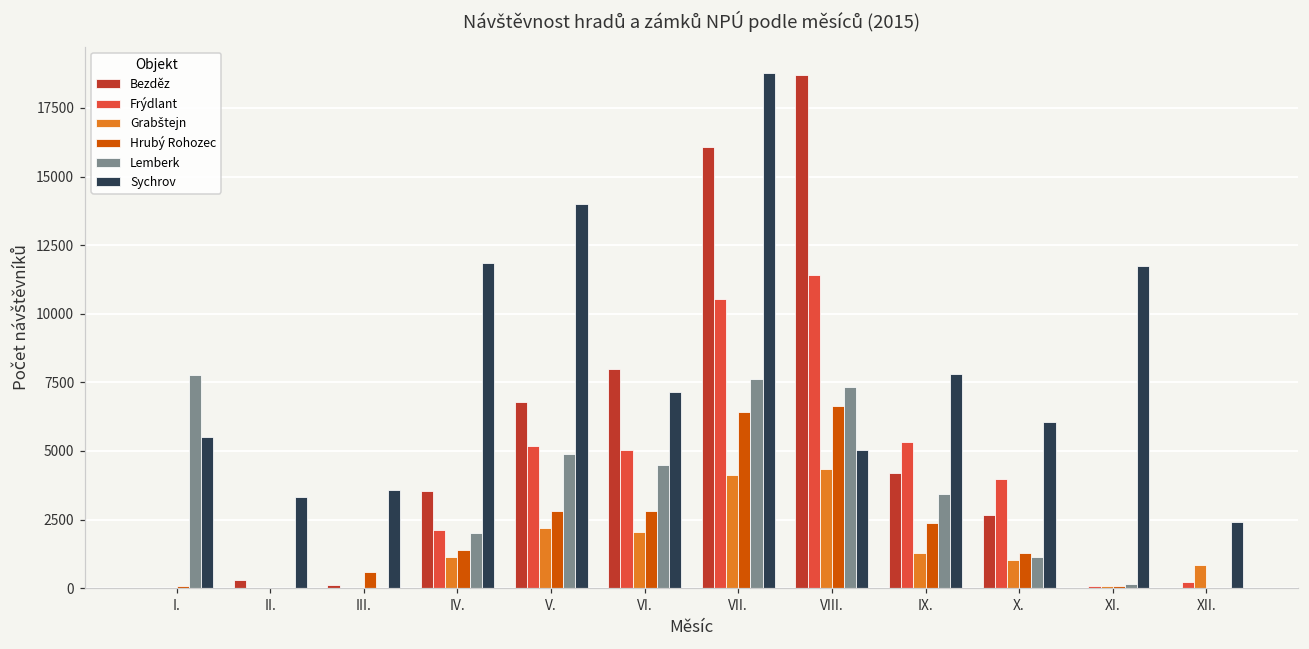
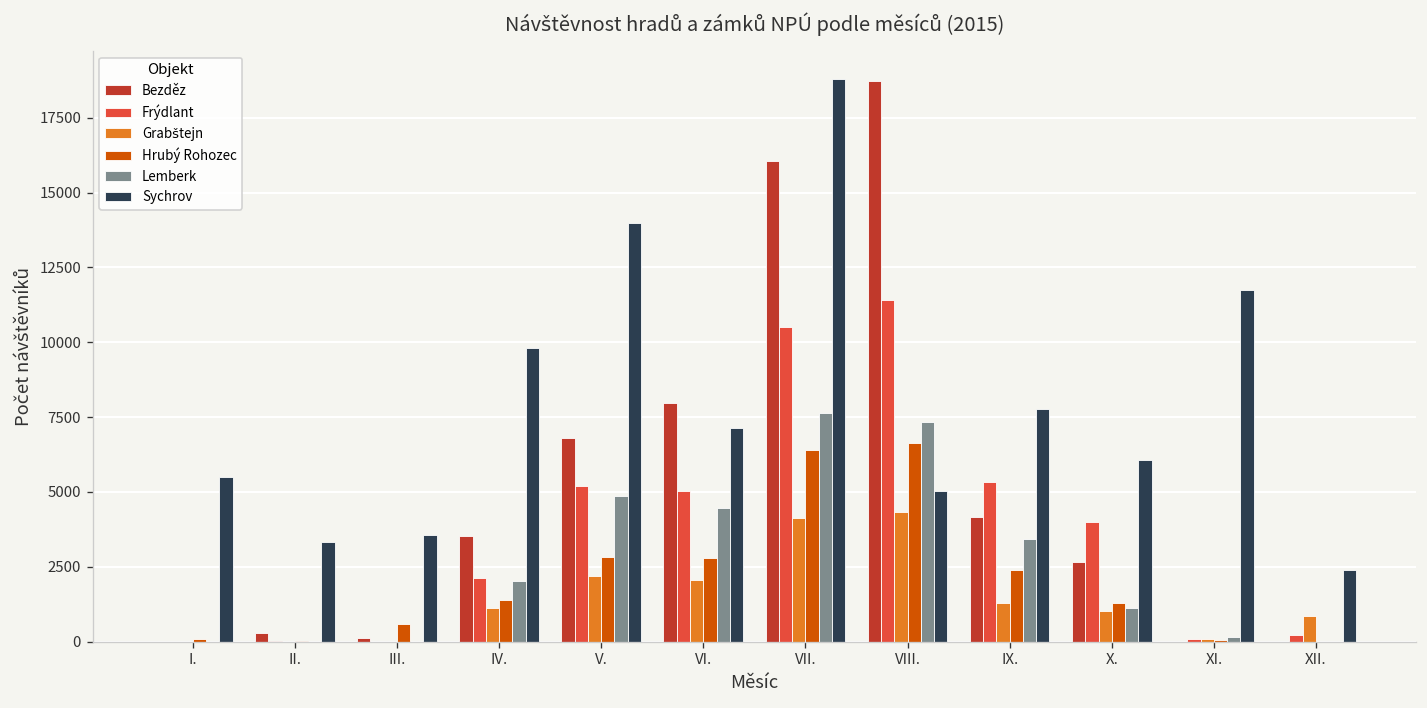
Lemberk, I.: 7800 -> 0
Sychrov, IV.: 11900 -> 9800
